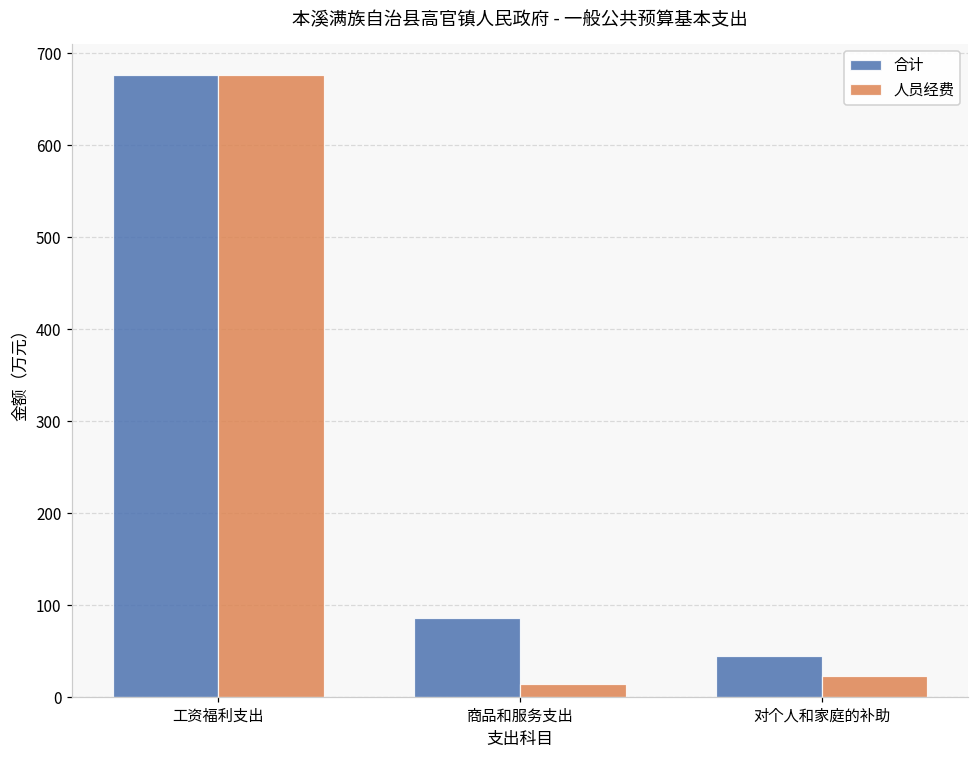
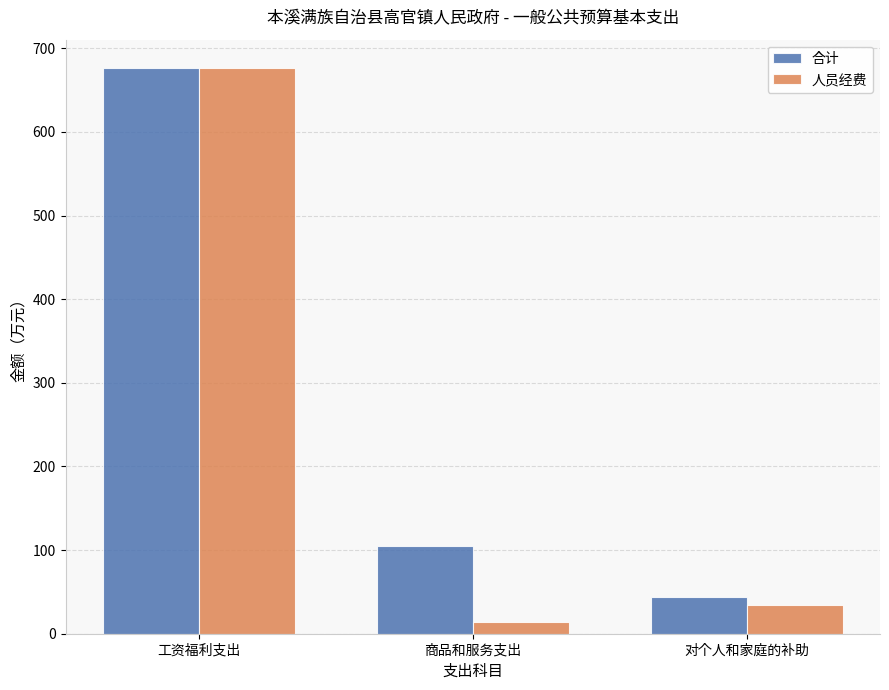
合计, 商品和服务支出: 90 -> 110
人员经费, 对个人和家庭的补助: 20 -> 30
